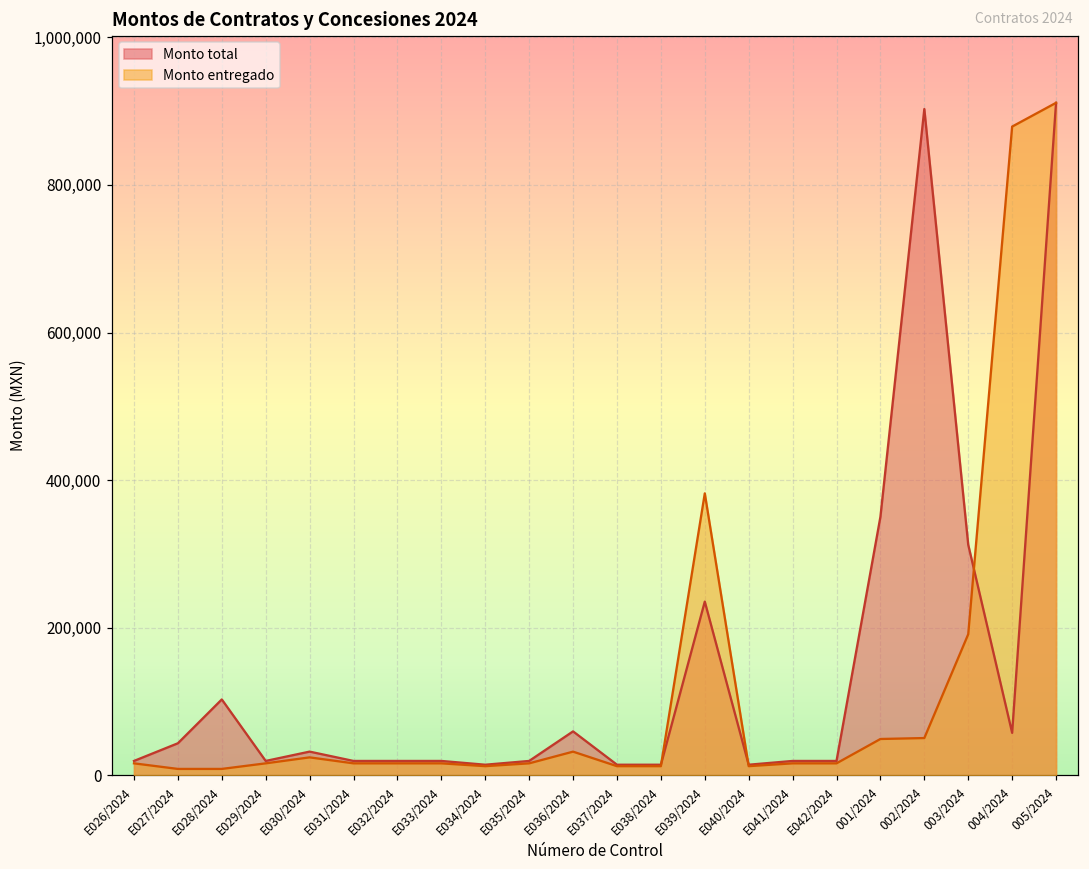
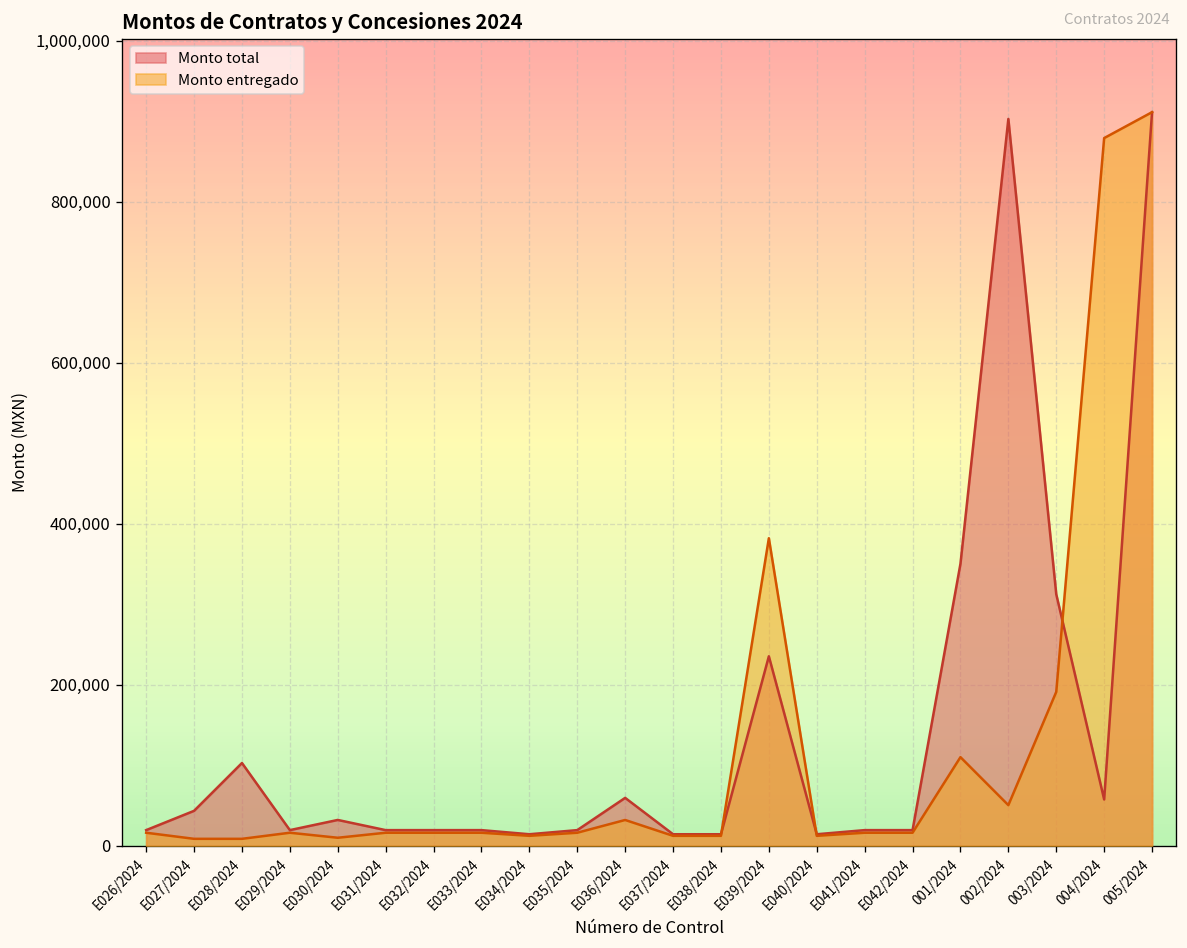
Monto entregado, E030/2024: 20,000 -> 10,000
Monto entregado, 001/2024: 50,000 -> 110,000
